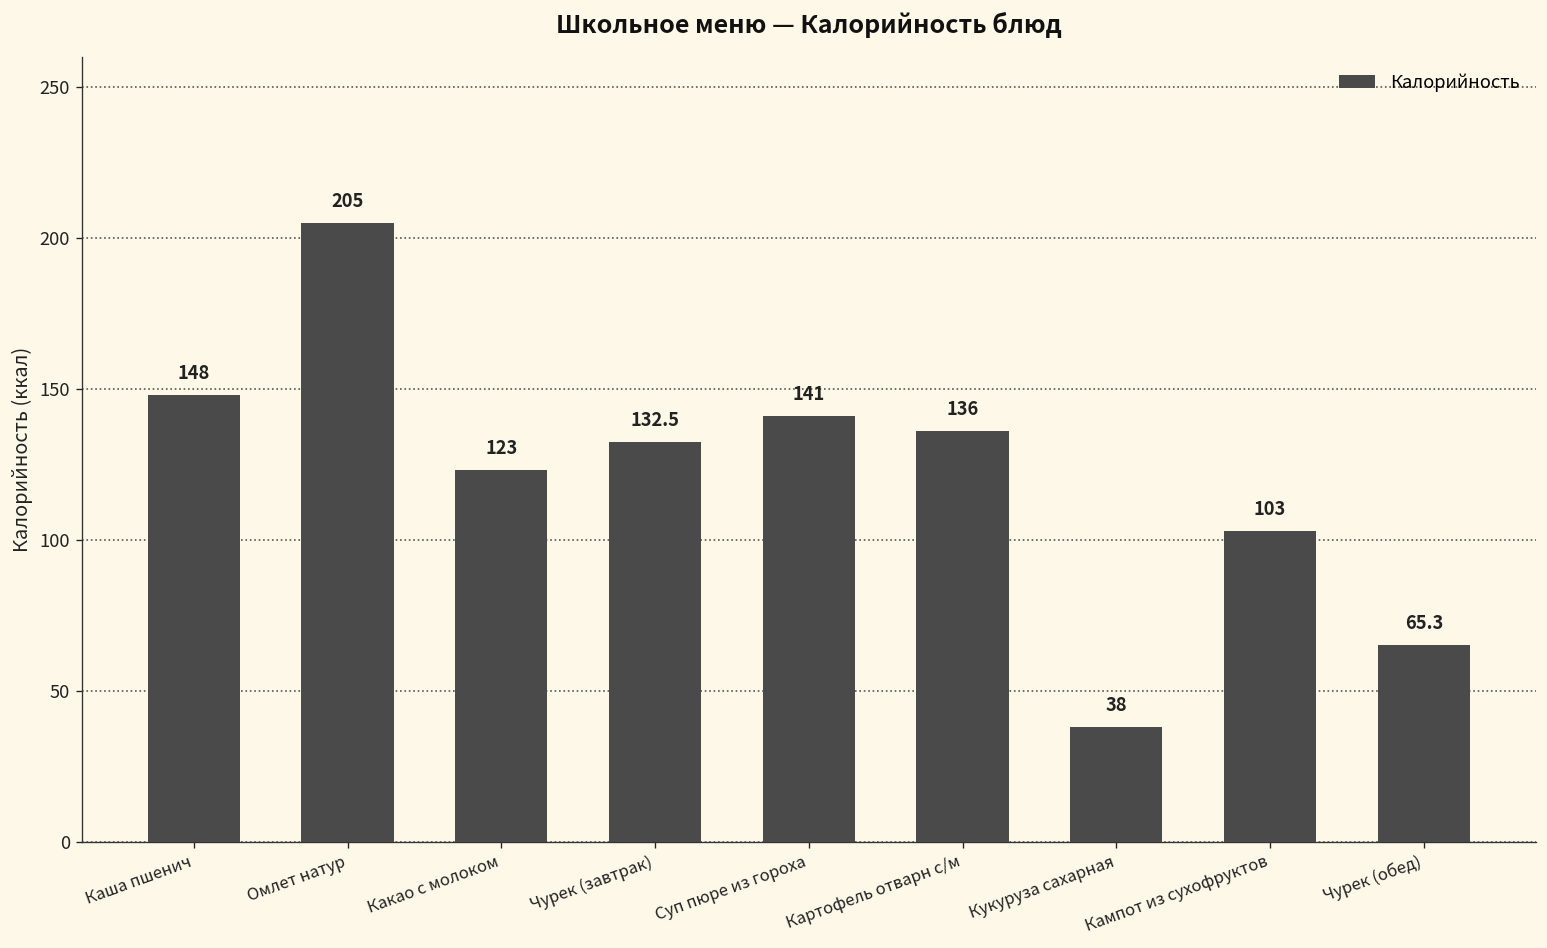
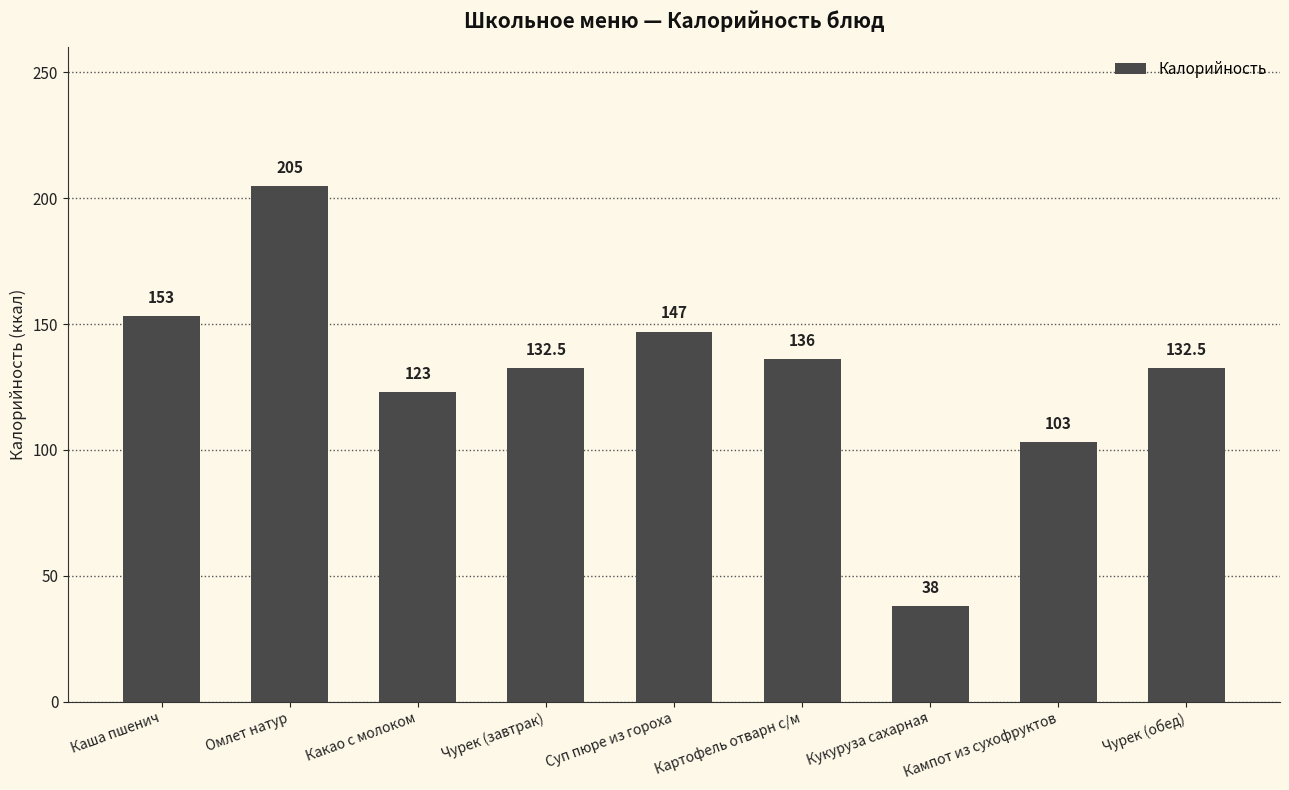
Каша пшенич: 148 -> 153
Суп пюре из гороха: 141 -> 147
Чурек (обед): 65.3 -> 132.5
